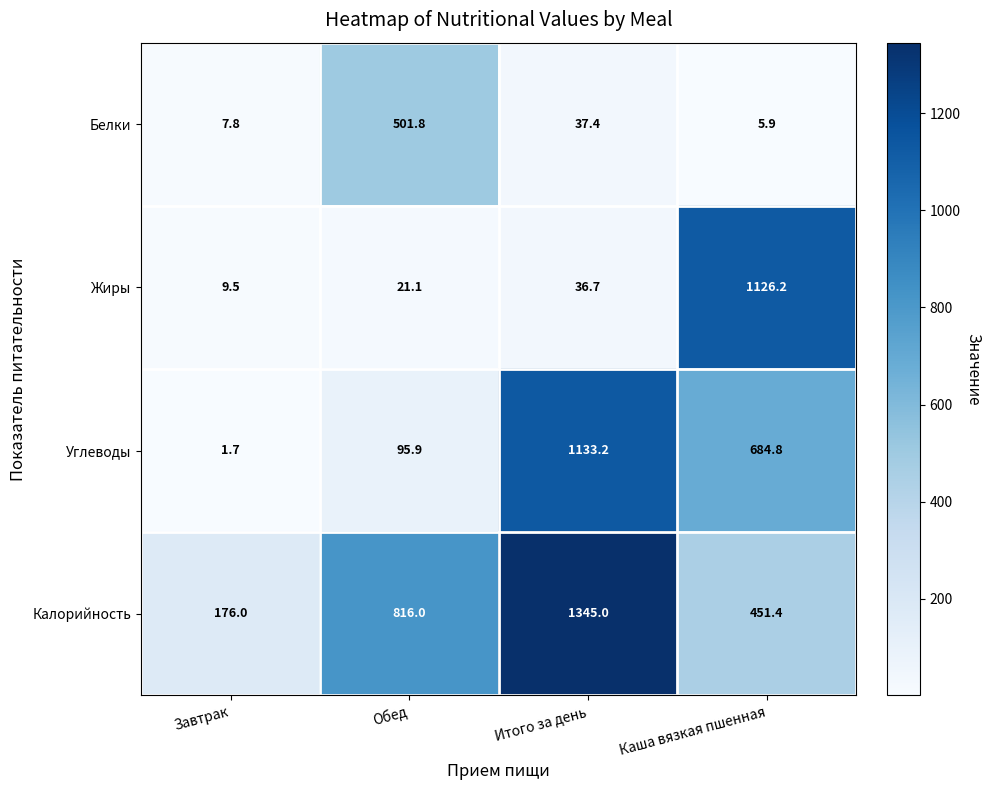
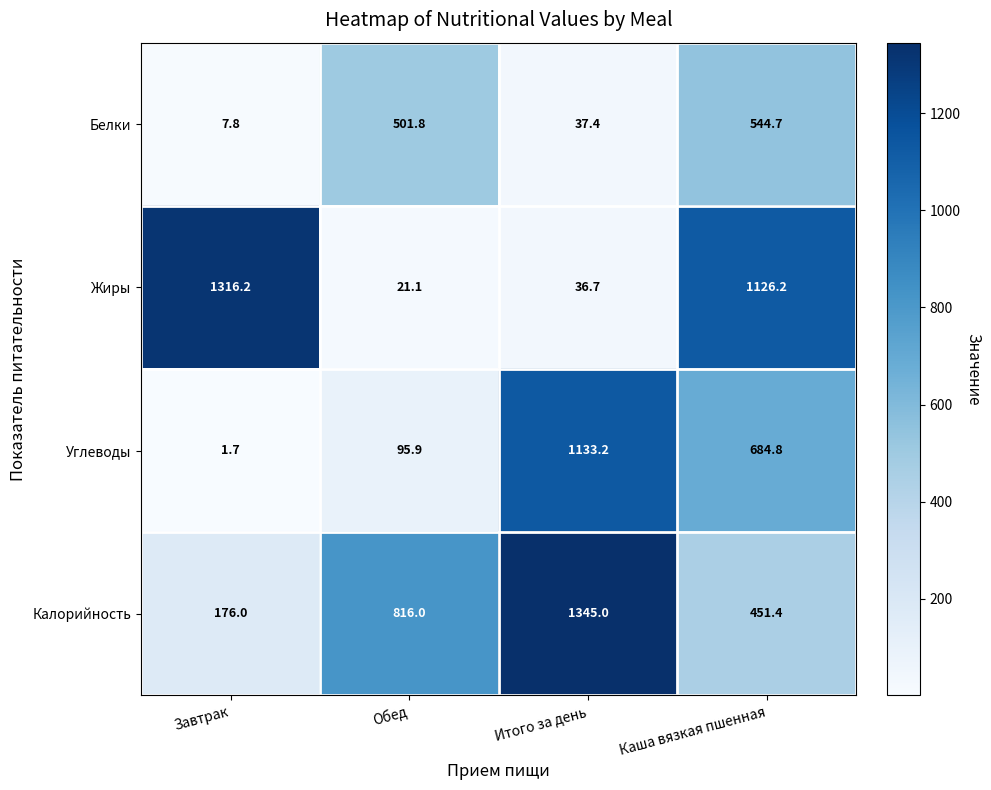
Белки, Каша вязкая пшенная: 5.9 -> 544.7
Жиры, Завтрак: 9.5 -> 1316.2
